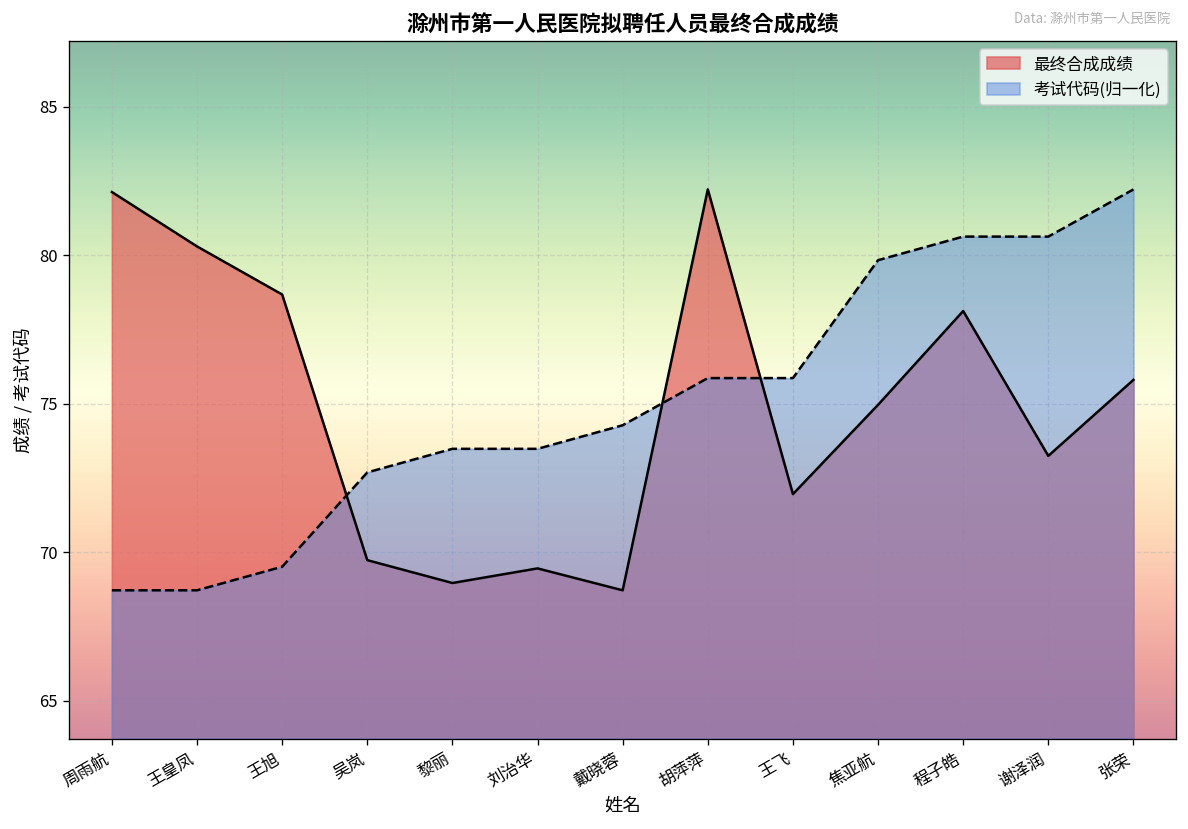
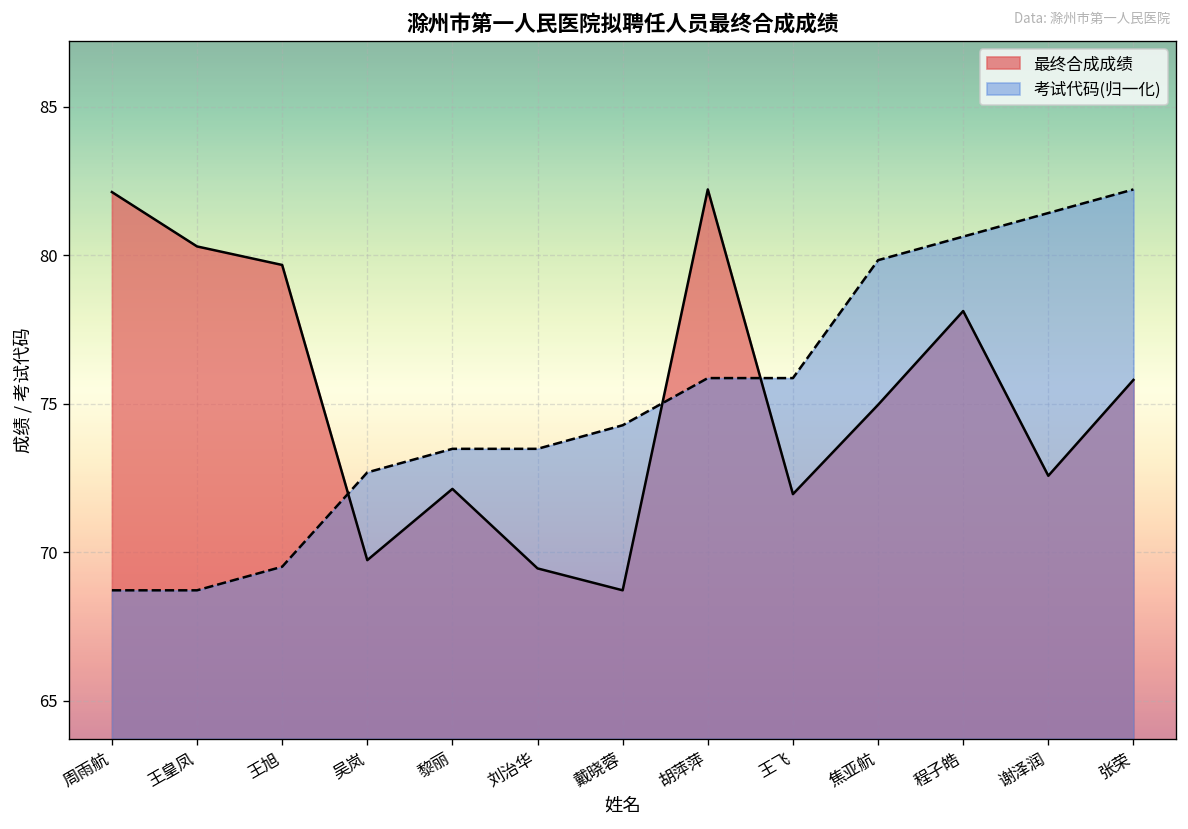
最终合成成绩, 王旭: 78.7 -> 79.7
最终合成成绩, 黎丽: 69.0 -> 72.1
最终合成成绩, 谢泽润: 73.2 -> 72.6
考试代码(归一化), 谢泽润: 80.6 -> 81.4
